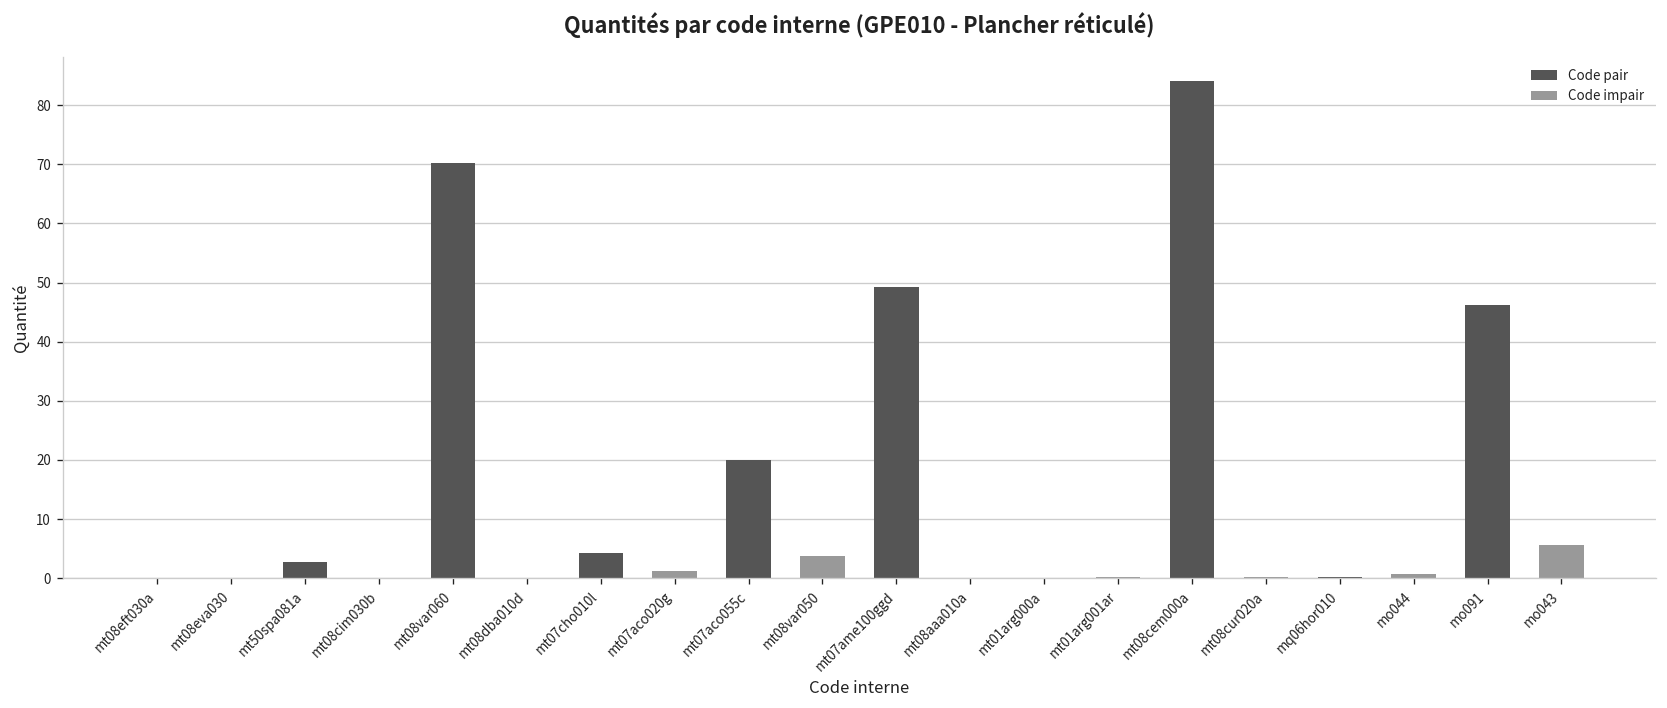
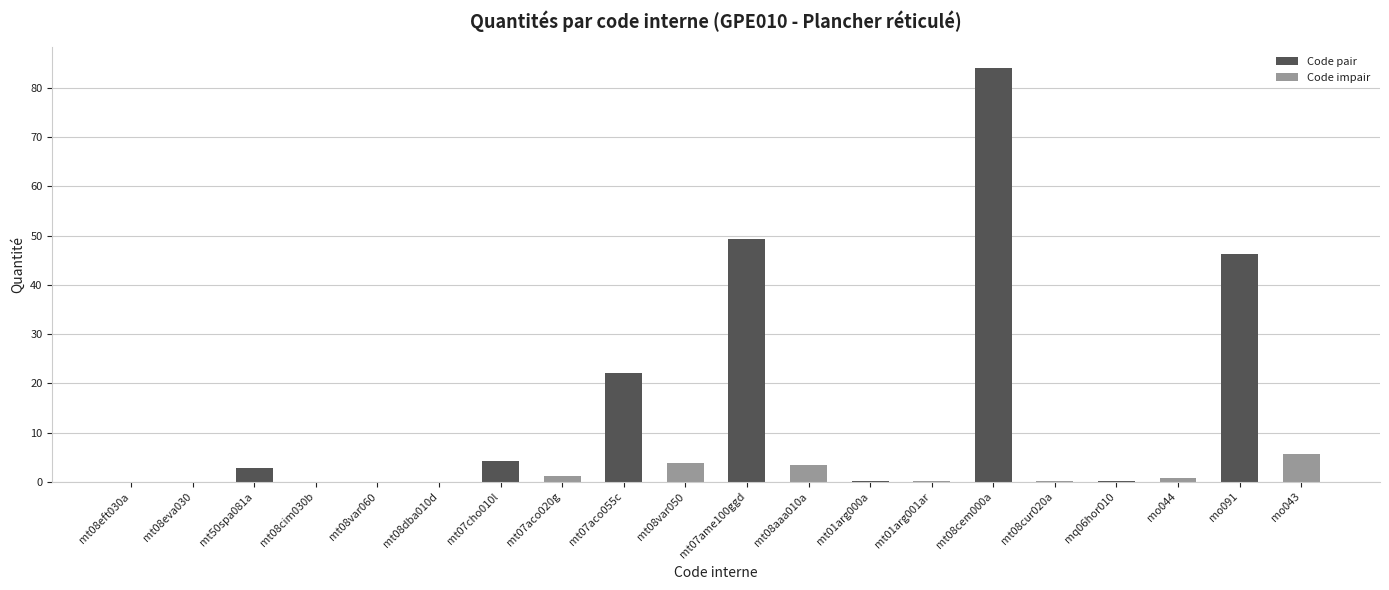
mt08var060: 70 -> 0
mt07aco055c: 20 -> 22
mt08aaa010a: 0 -> 3
